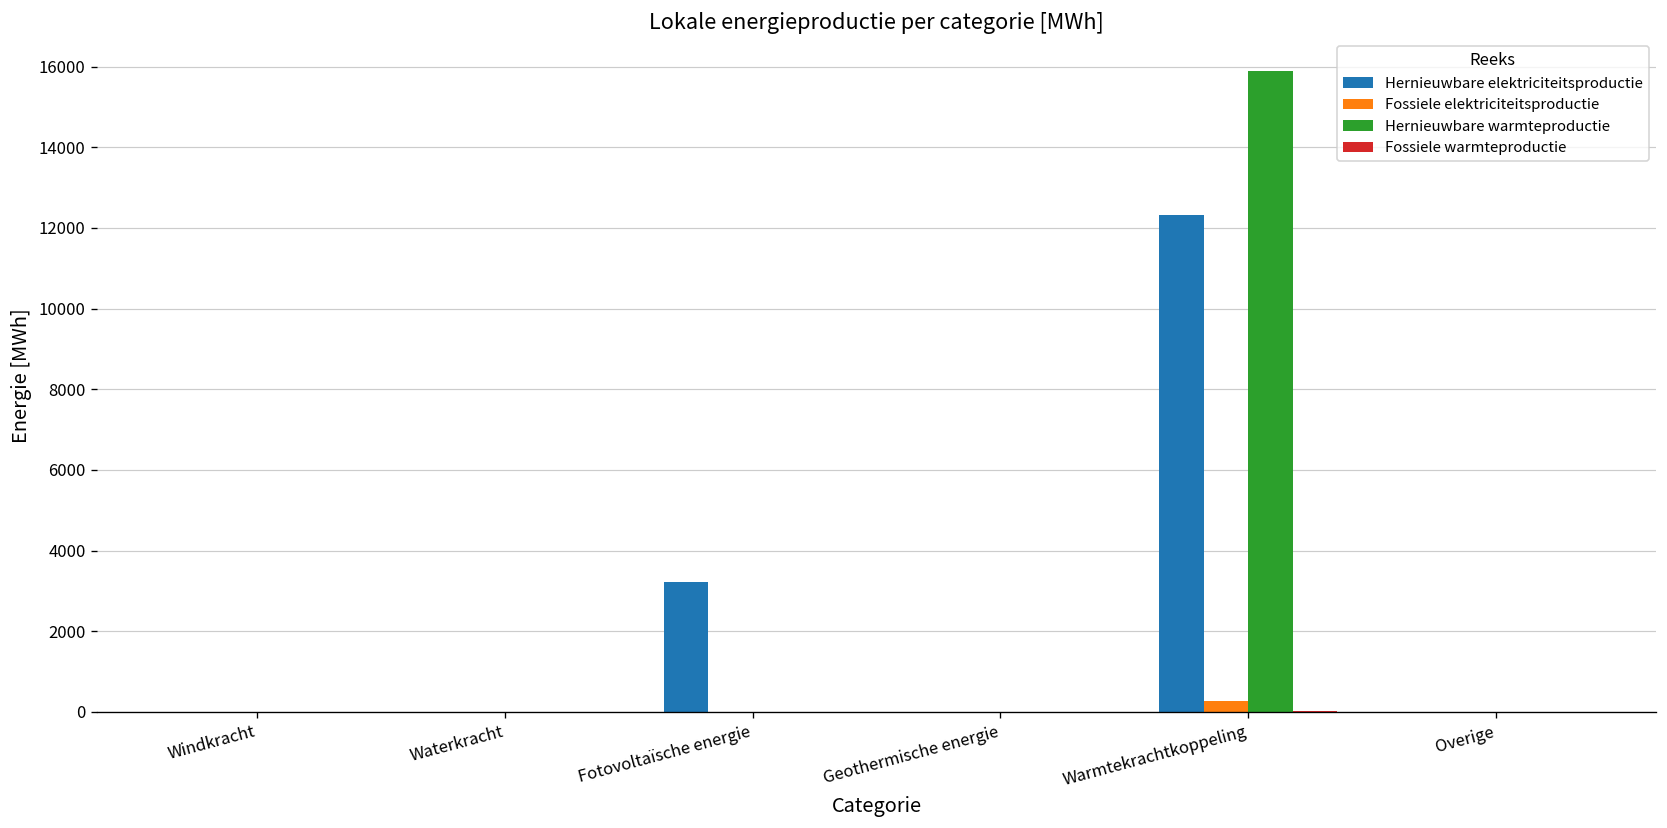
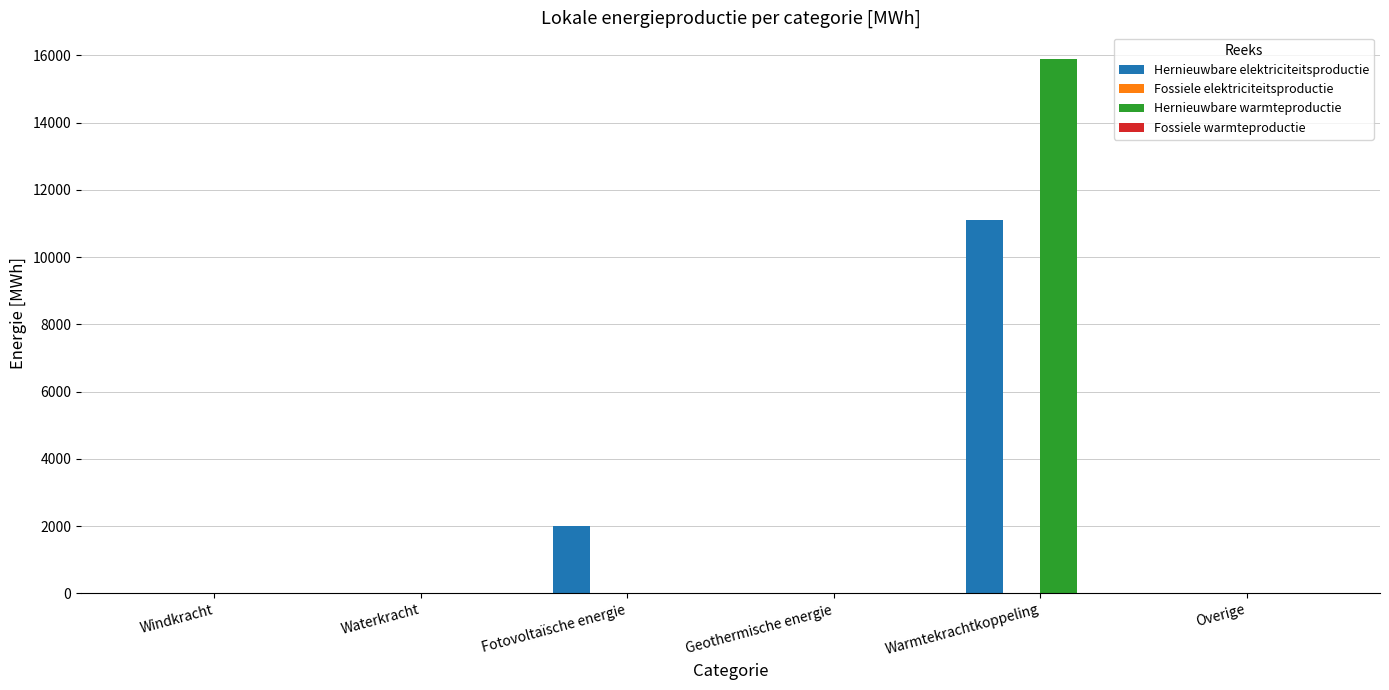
Hernieuwbare elektriciteitsproductie, Fotovoltaïsche energie: 3200 -> 2000
Hernieuwbare elektriciteitsproductie, Warmtekrachtkoppeling: 12300 -> 11100
Fossiele elektriciteitsproductie, Warmtekrachtkoppeling: 300 -> 0
